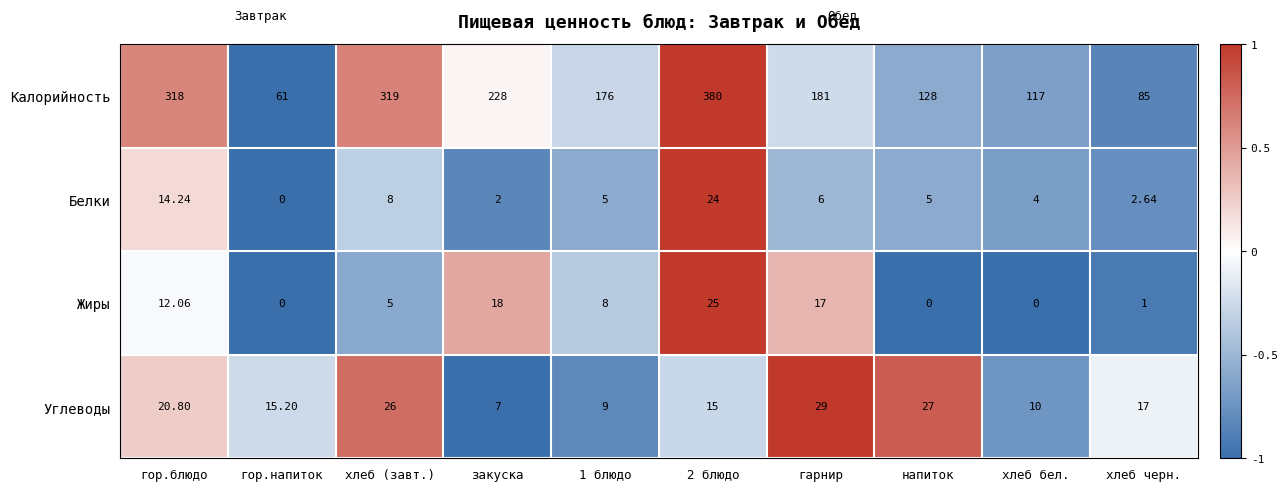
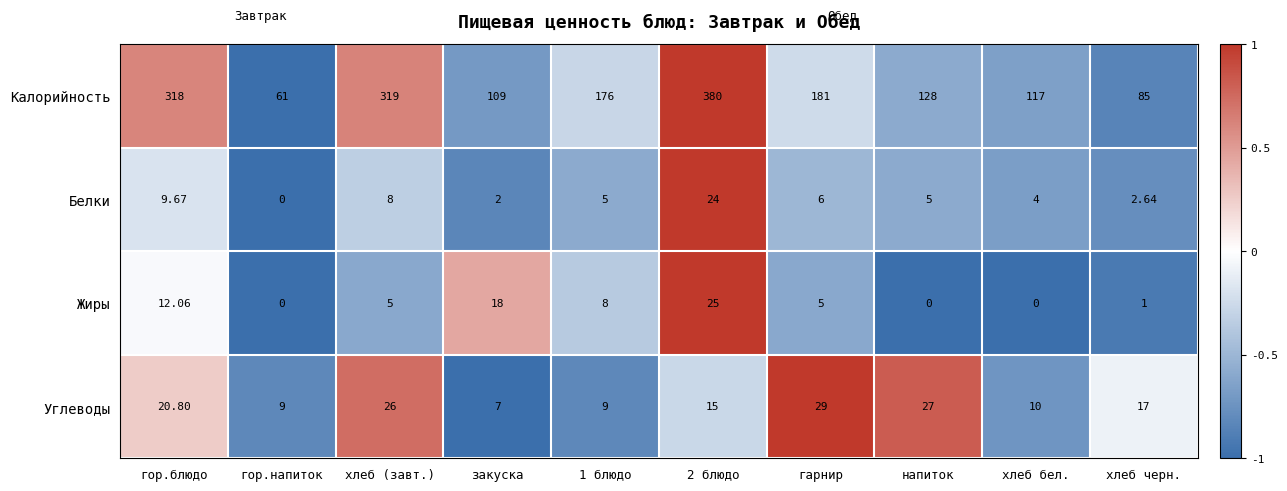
Калорийность, закуска: 228 -> 109
Белки, гор.блюдо: 14.24 -> 9.67
Жиры, гарнир: 17 -> 5
Углеводы, гор.напиток: 15.20 -> 9
